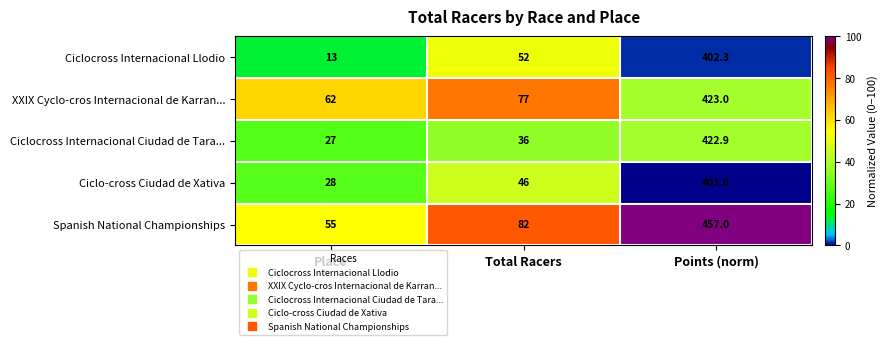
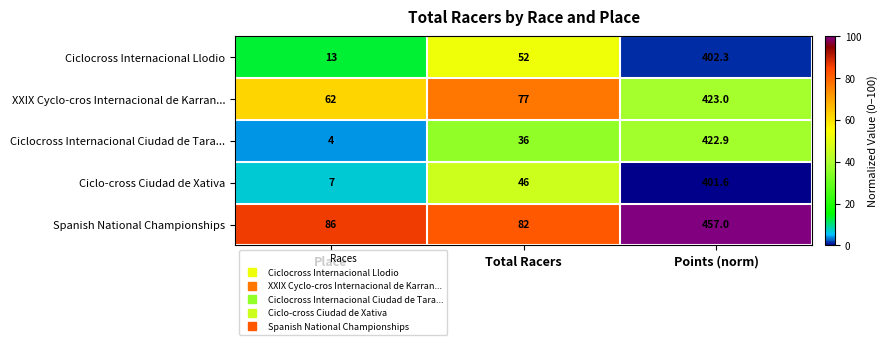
Ciclocross Internacional Ciudad de Tara..., Place: 27 -> 4
Ciclo-cross Ciudad de Xativa, Place: 28 -> 7
Spanish National Championships, Place: 55 -> 86
